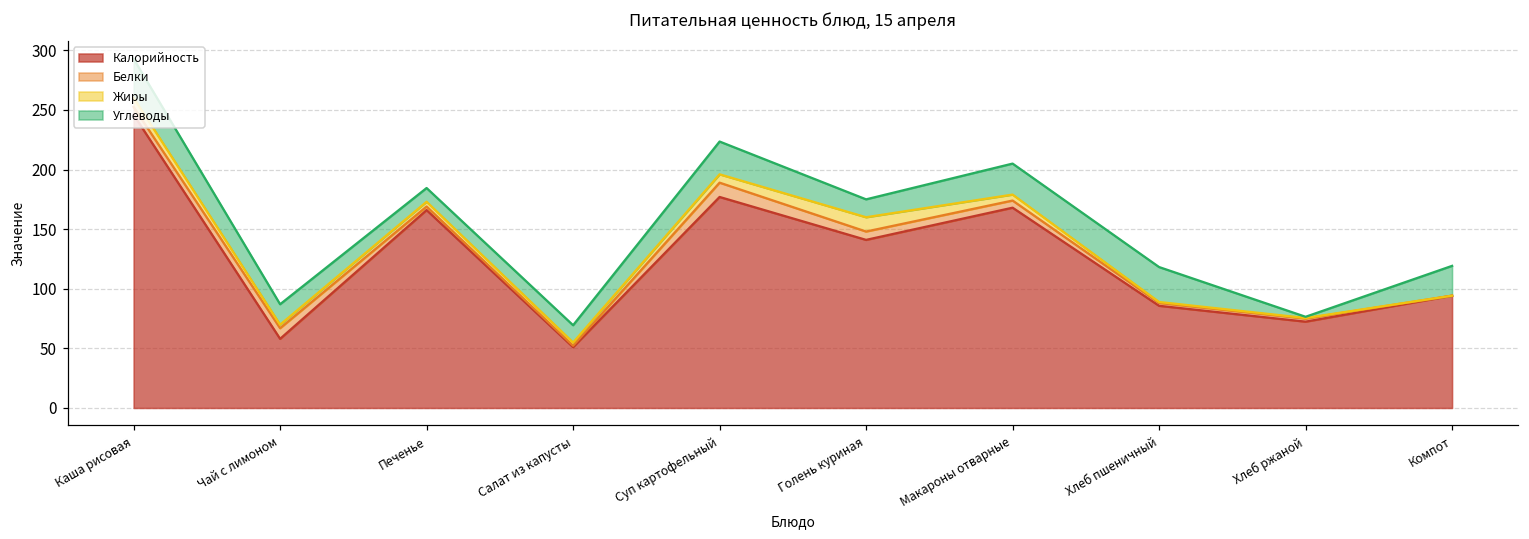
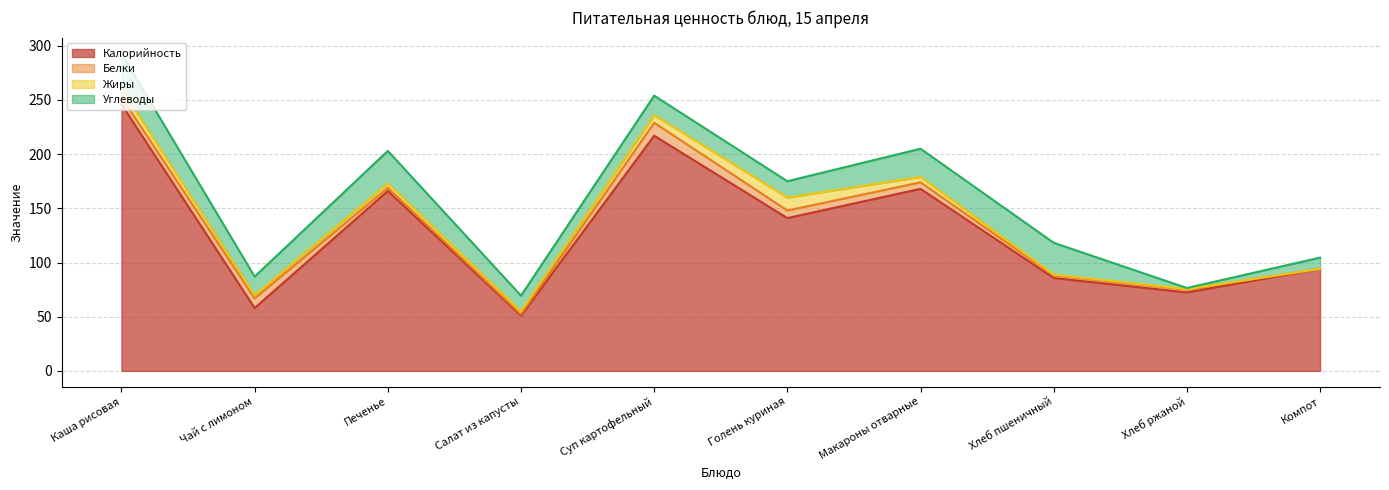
Углеводы, Печенье: 12 -> 30
Калорийность, Суп картофельный: 177 -> 217
Углеводы, Суп картофельный: 28 -> 18
Углеводы, Компот: 25 -> 10
